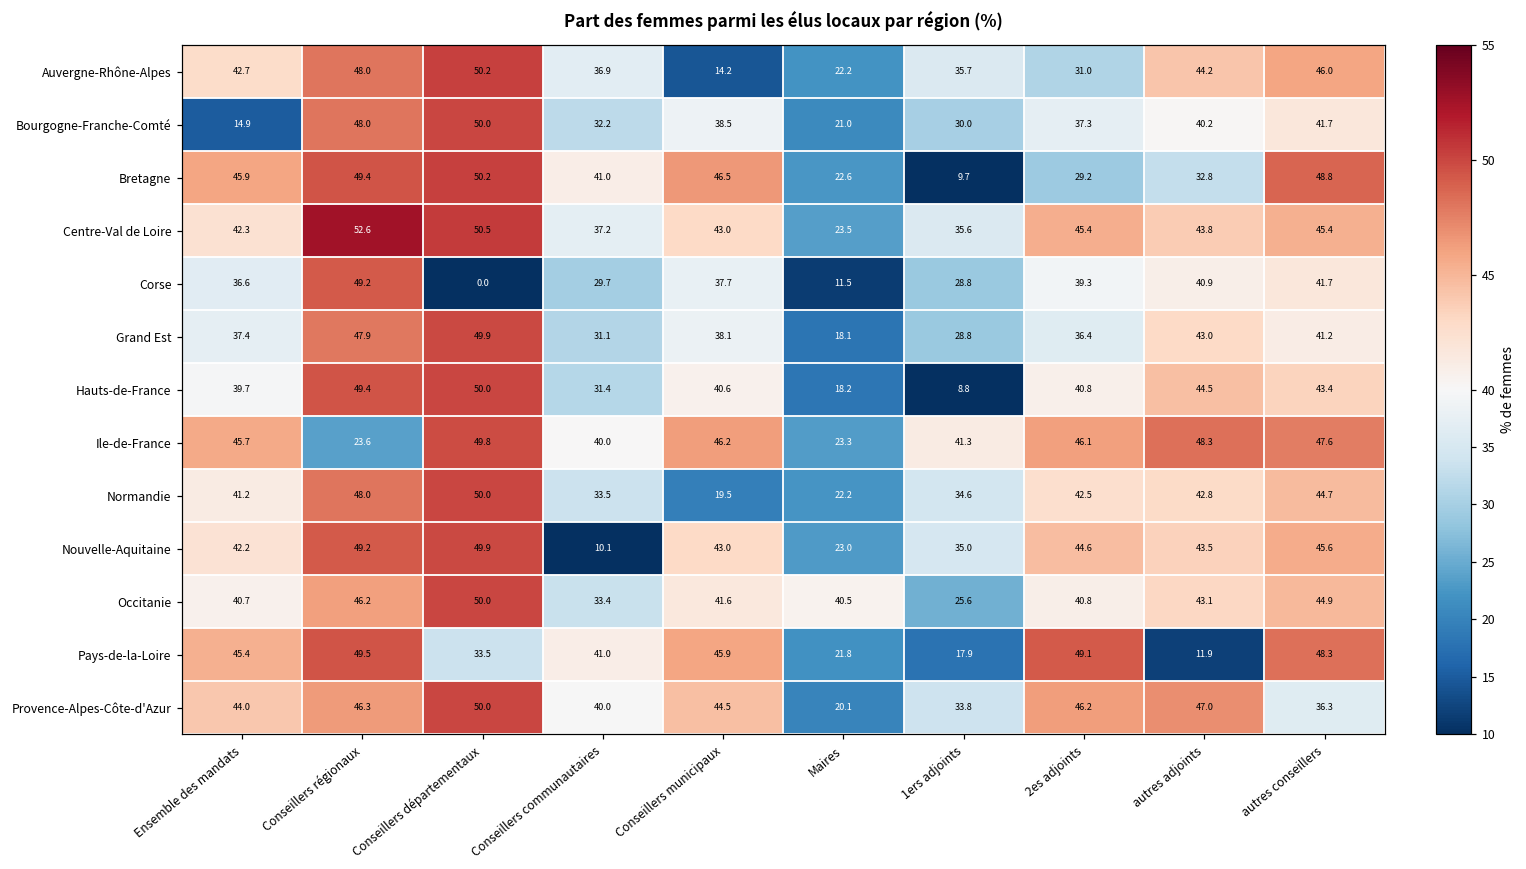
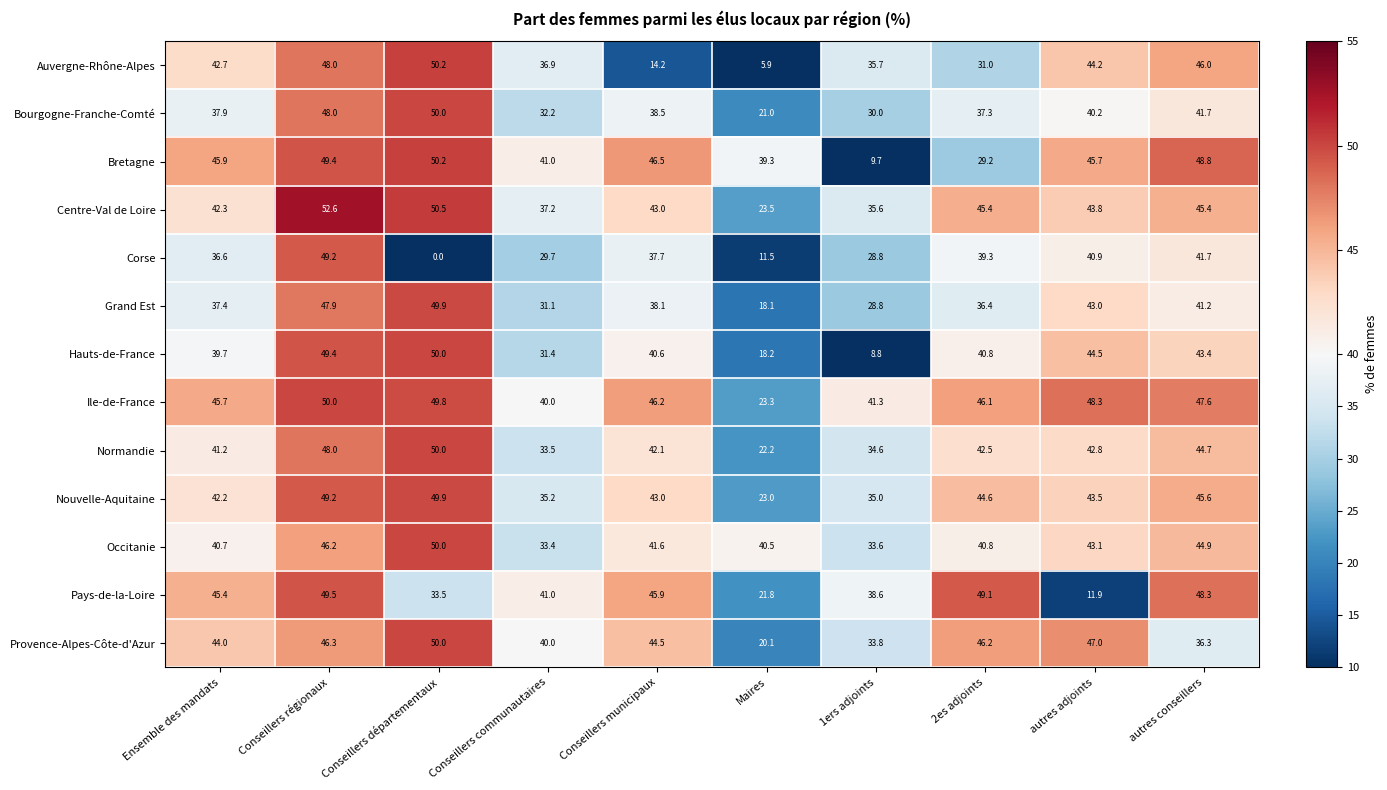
Auvergne-Rhône-Alpes, Maires: 22.2 -> 5.9
Bourgogne-Franche-Comté, Ensemble des mandats: 14.9 -> 37.9
Bretagne, Maires: 22.6 -> 39.3
Bretagne, autres adjoints: 32.8 -> 45.7
Ile-de-France, Conseillers régionaux: 23.6 -> 50.0
Normandie, Conseillers municipaux: 19.5 -> 42.1
Nouvelle-Aquitaine, Conseillers communautaires: 10.1 -> 35.2
Occitanie, 1ers adjoints: 25.6 -> 33.6
Pays-de-la-Loire, 1ers adjoints: 17.9 -> 38.6
